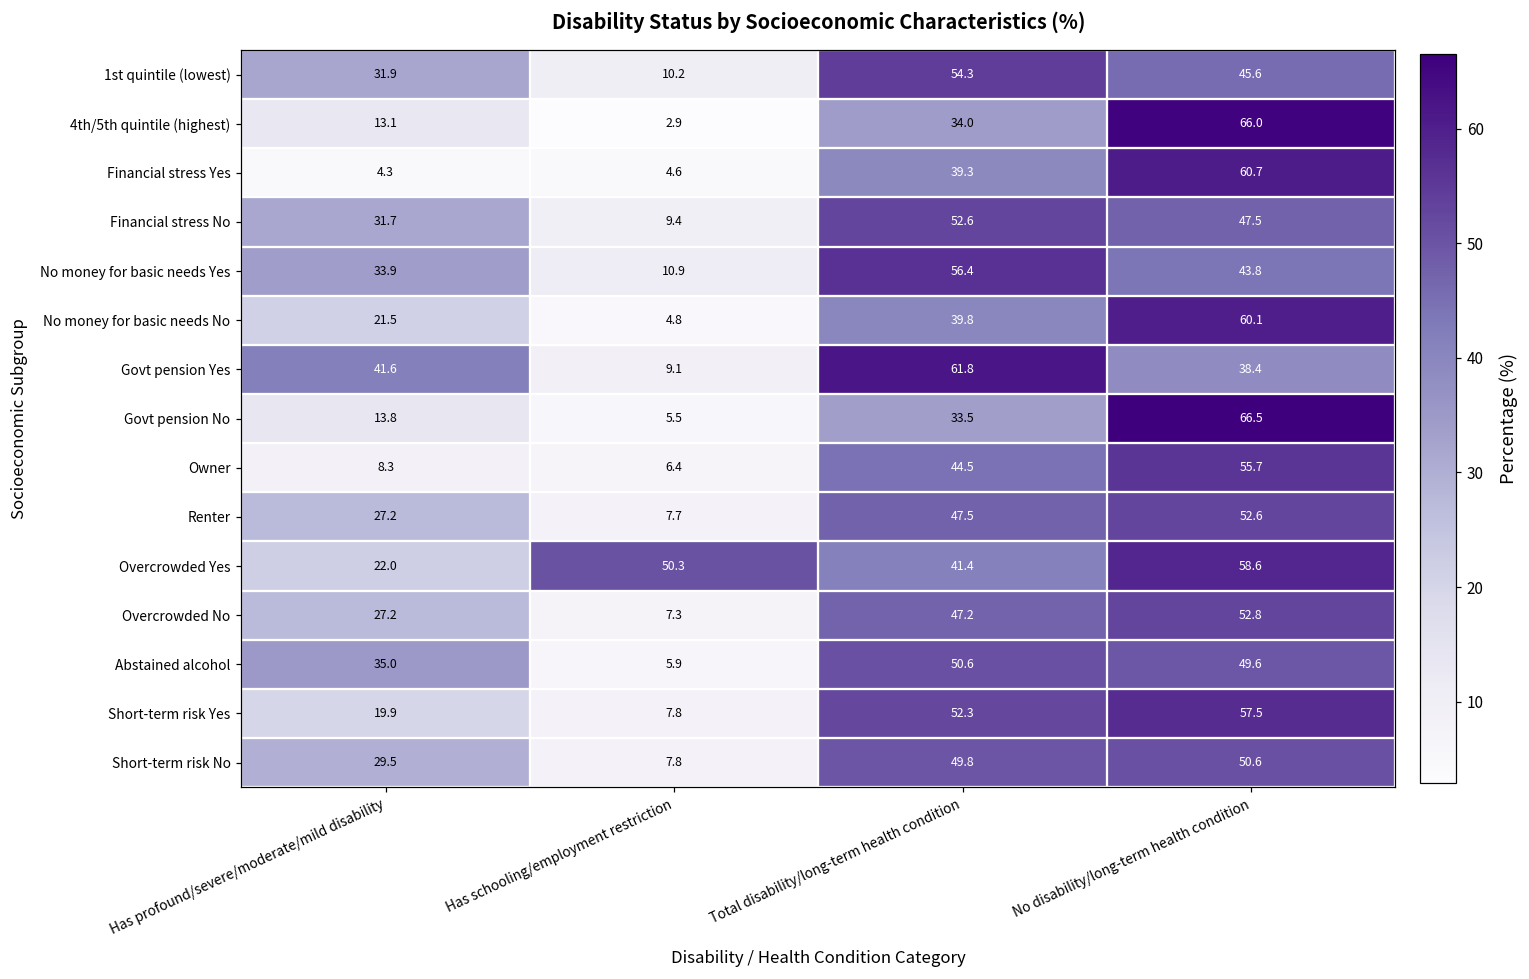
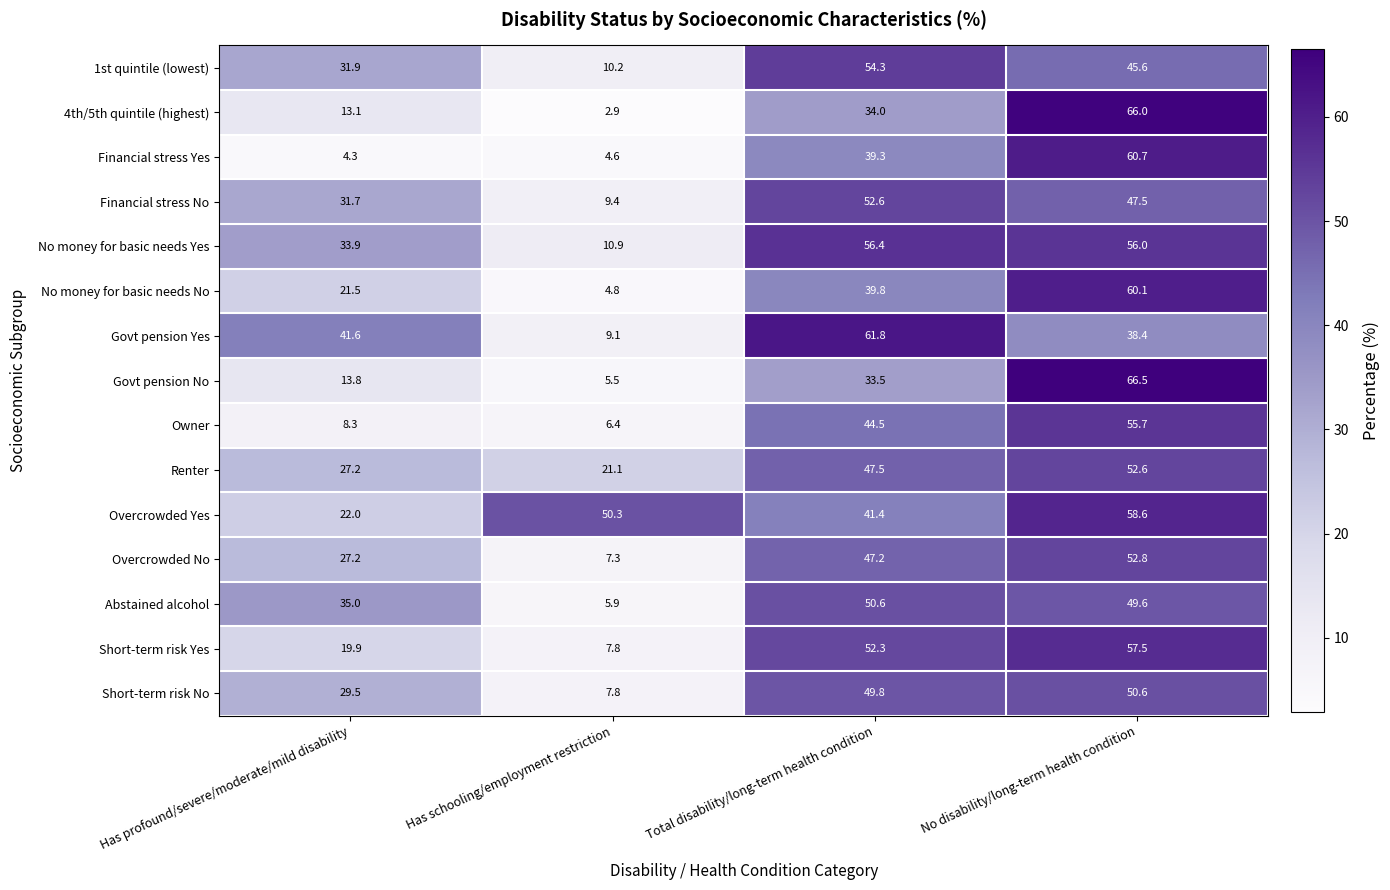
No money for basic needs Yes, No disability/long-term health condition: 43.8 -> 56.0
Renter, Has schooling/employment restriction: 7.7 -> 21.1
